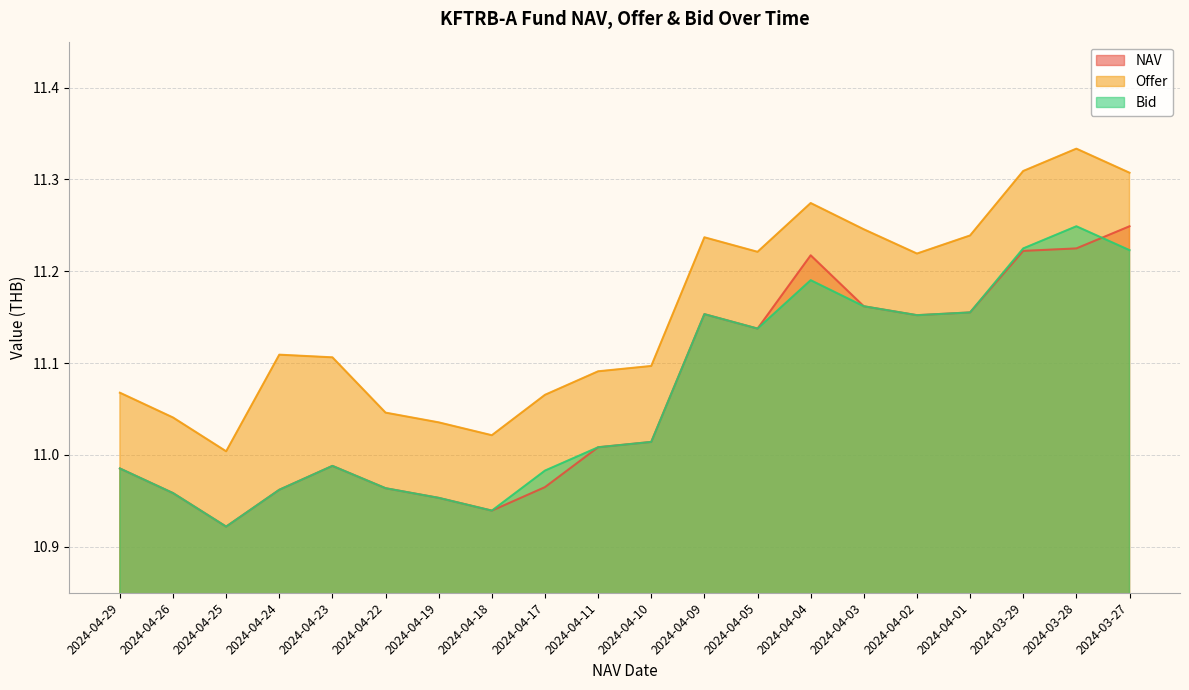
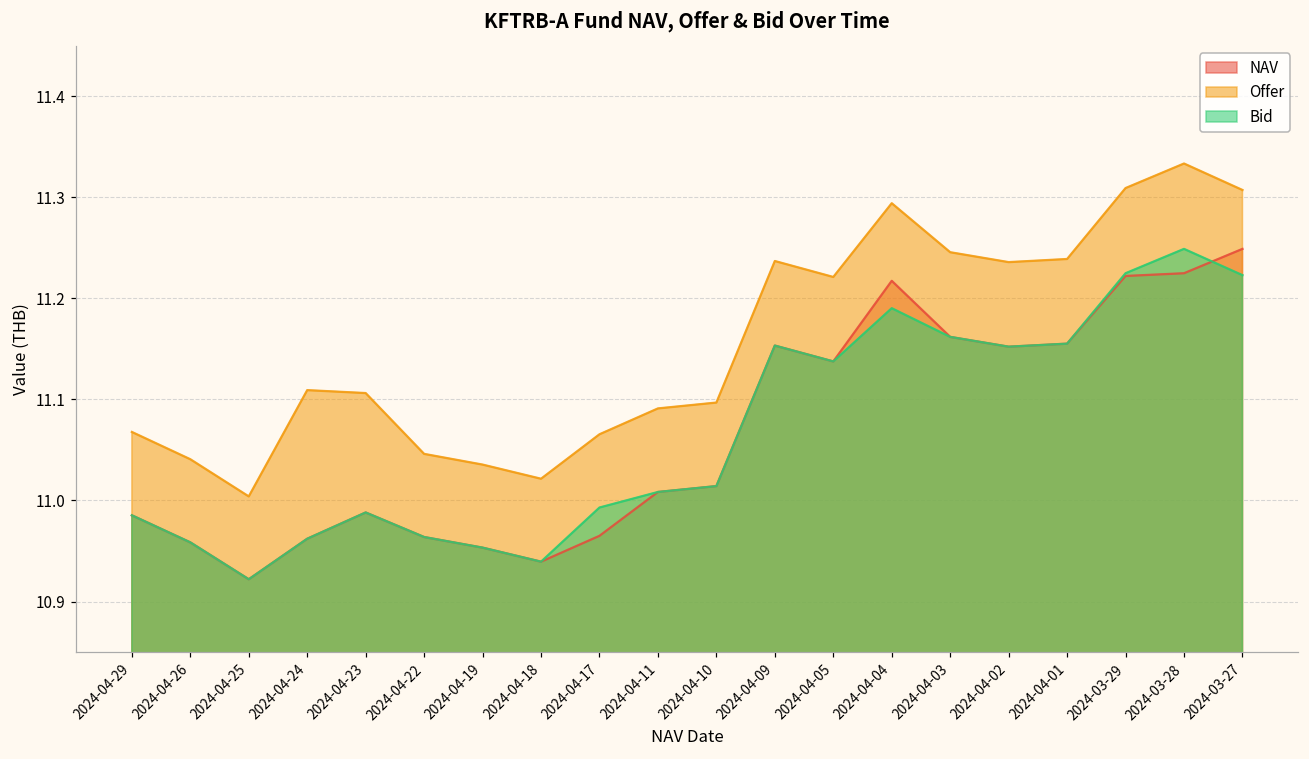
Bid, 2024-04-17: 10.98 -> 10.99
Offer, 2024-04-04: 11.27 -> 11.29
Offer, 2024-04-02: 11.22 -> 11.24
